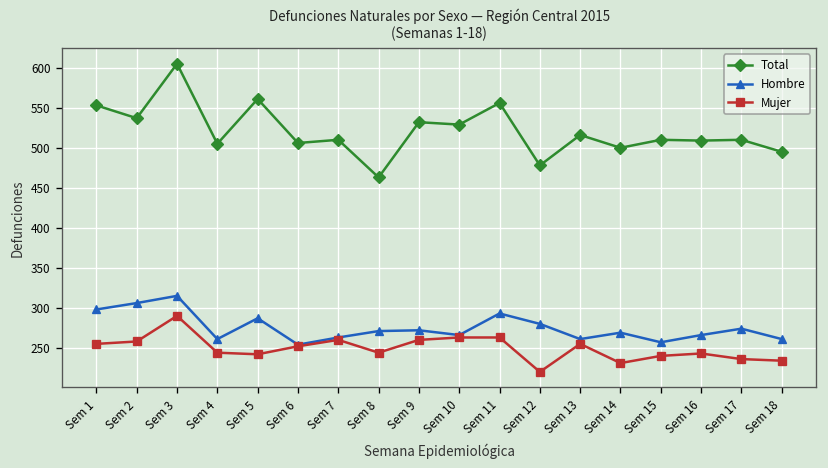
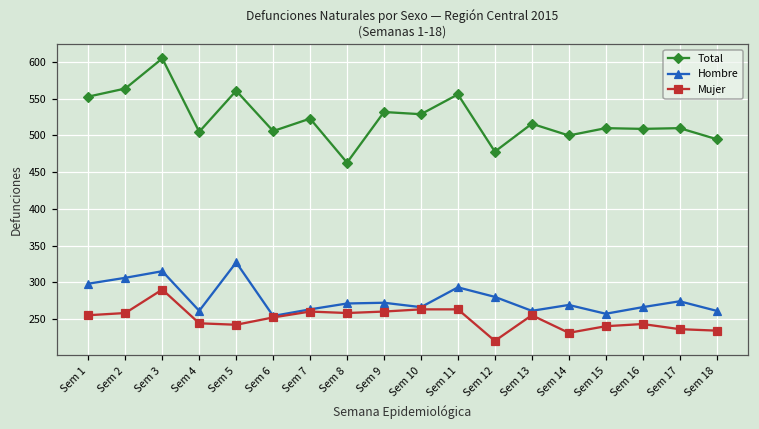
Total, Sem 2: 540 -> 560
Hombre, Sem 5: 290 -> 330
Total, Sem 7: 510 -> 520
Mujer, Sem 8: 240 -> 260
